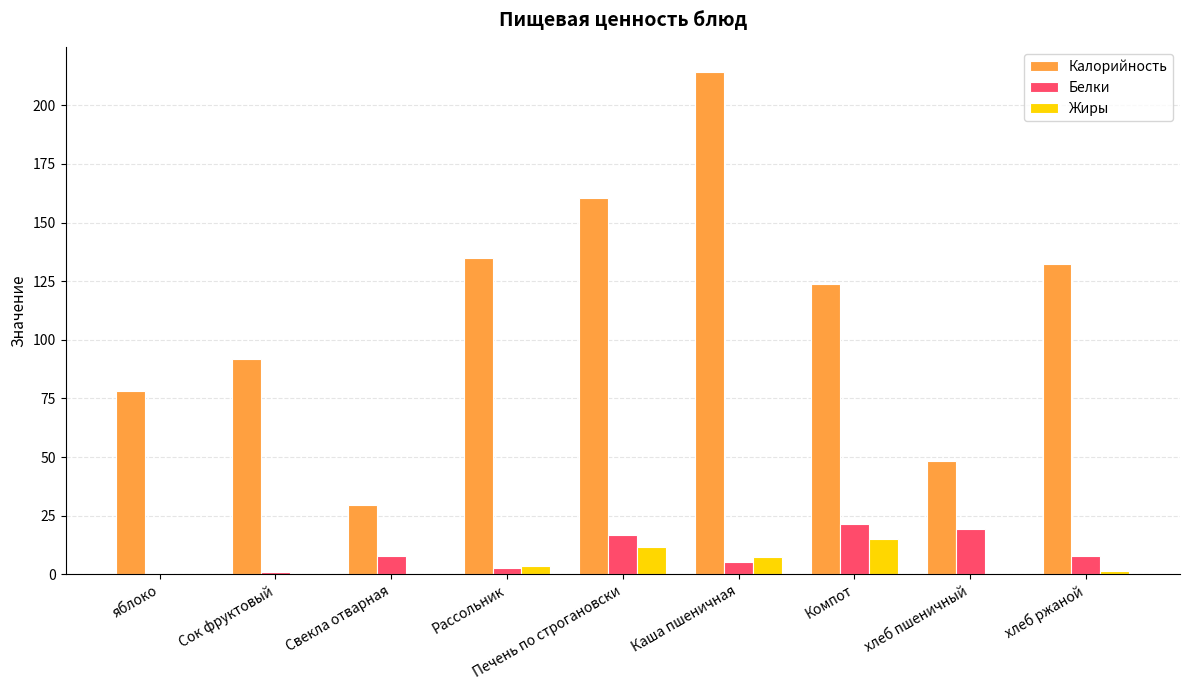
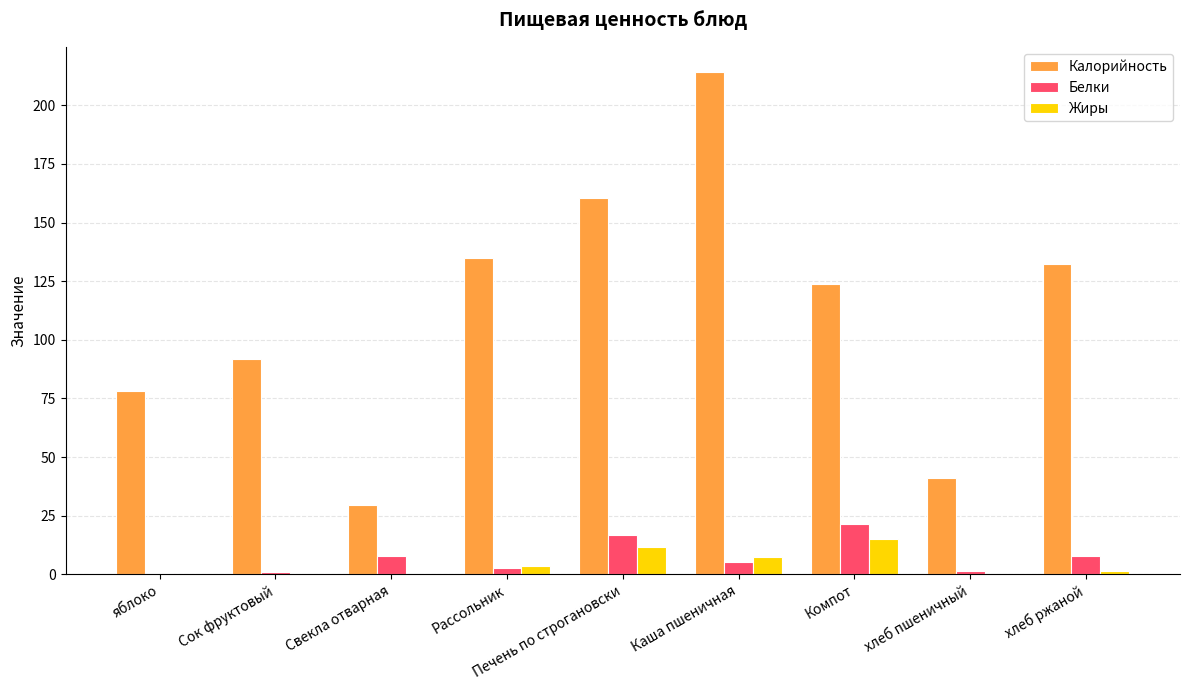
Калорийность, хлеб пшеничный: 48 -> 41
Белки, хлеб пшеничный: 19 -> 2
